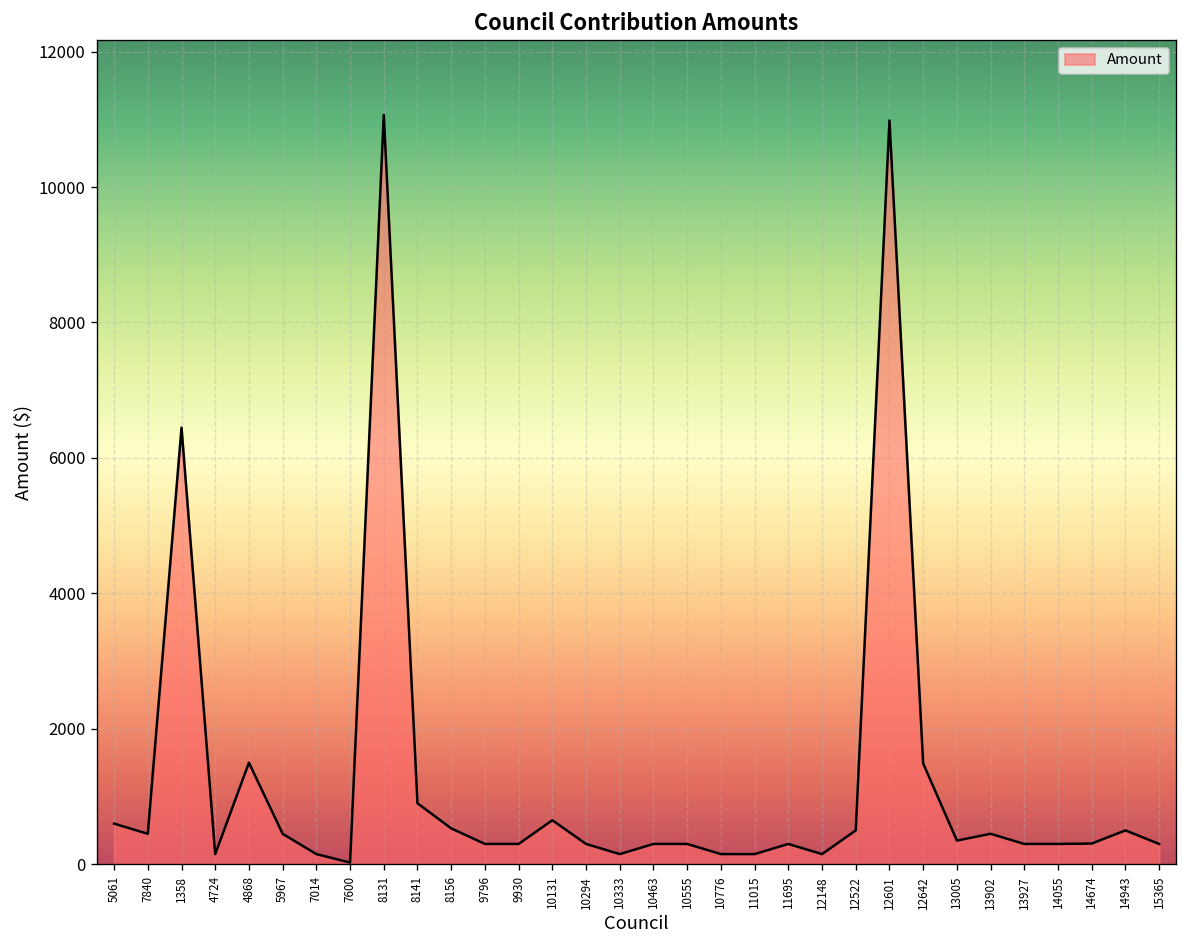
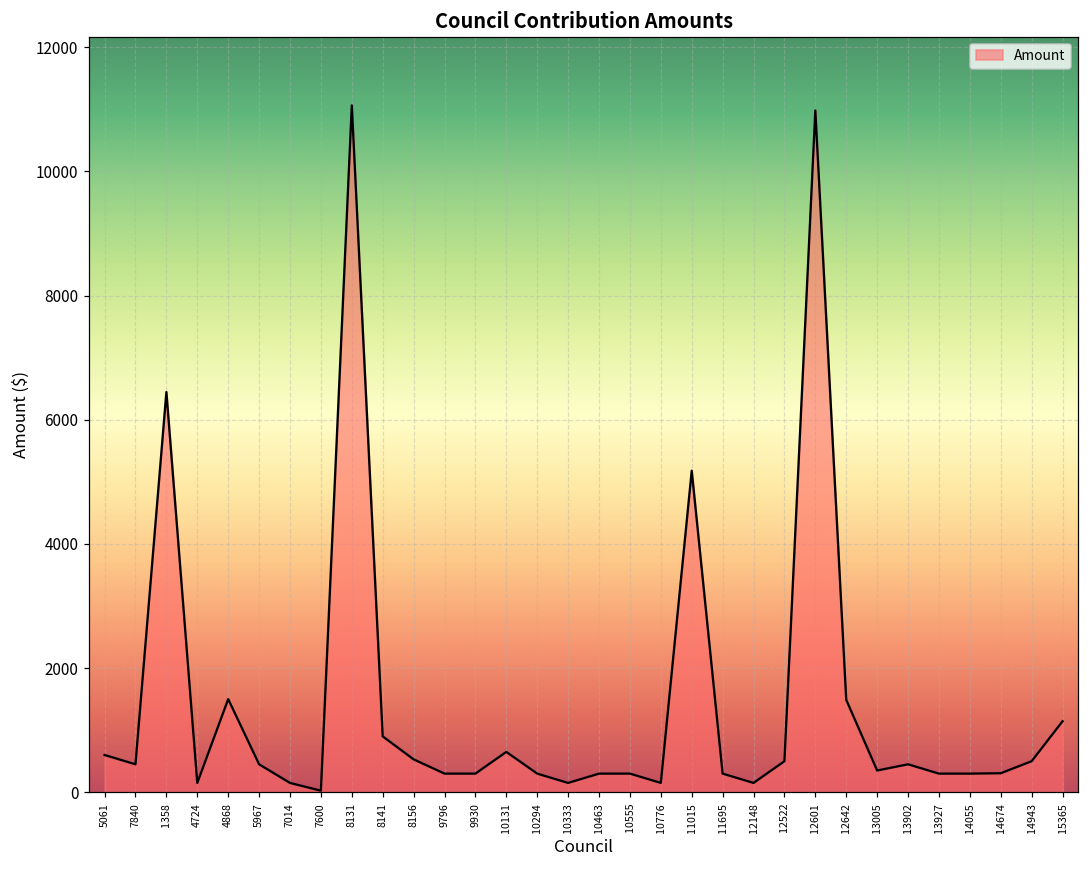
11015: 200 -> 5200
15365: 300 -> 1100
